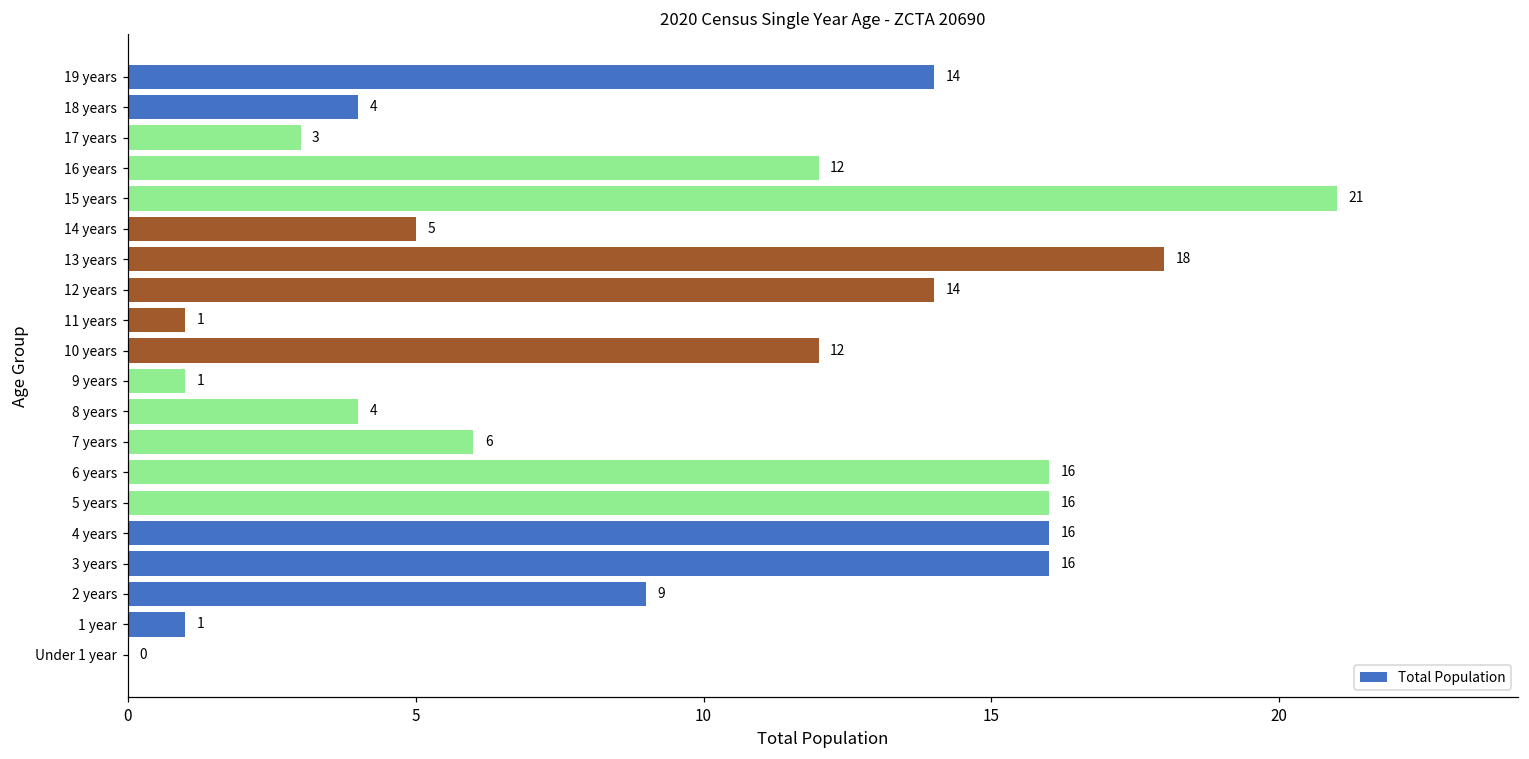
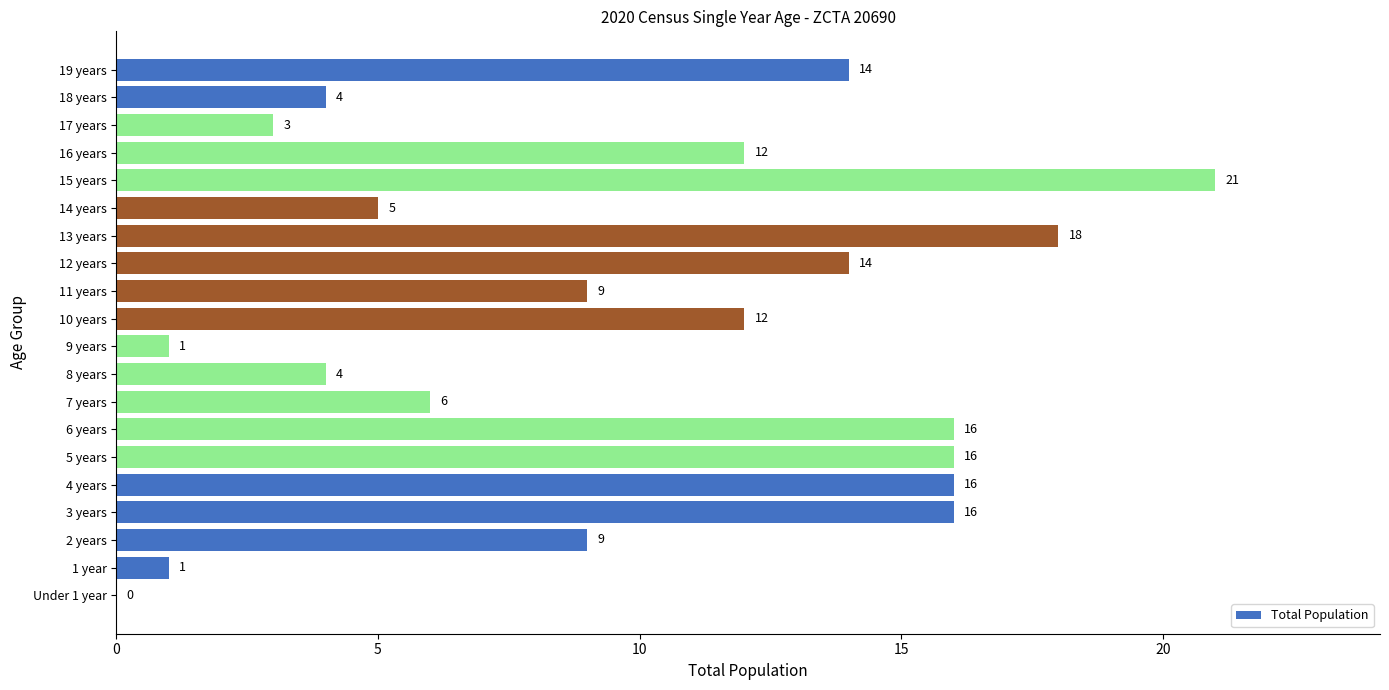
11 years: 1 -> 9
